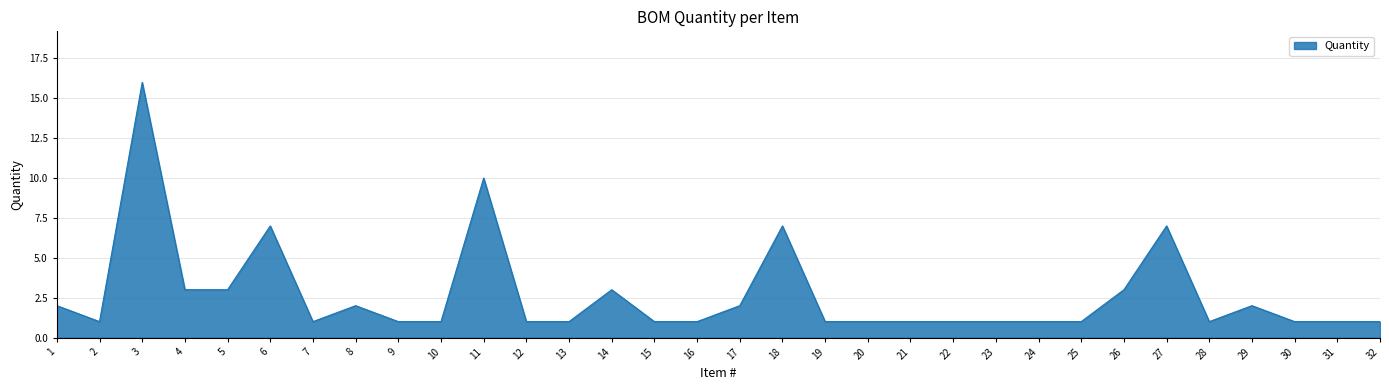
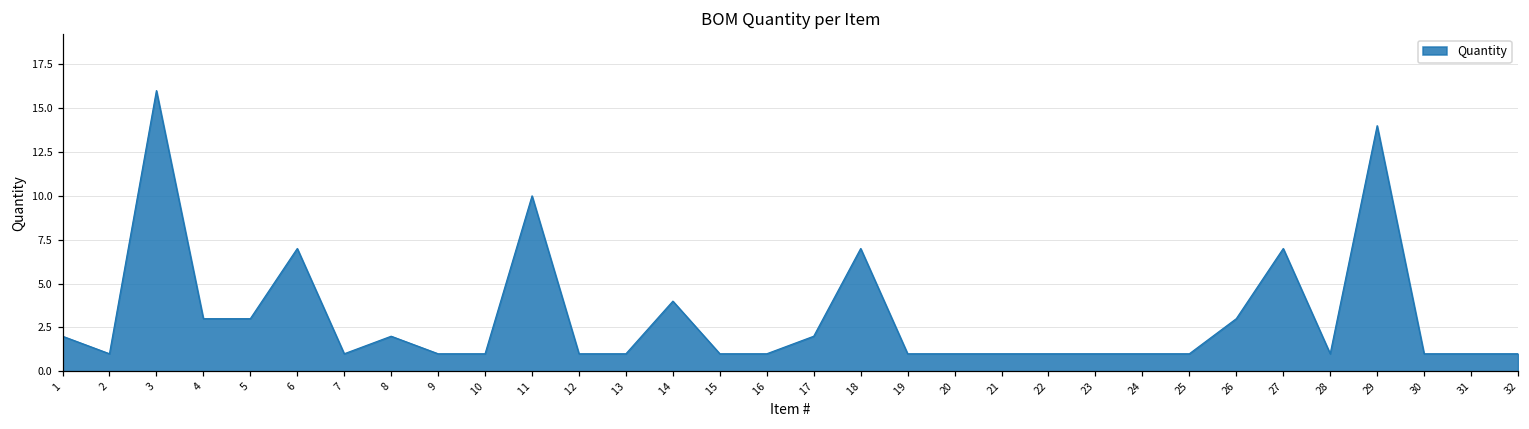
14: 3 -> 4
29: 2 -> 14
